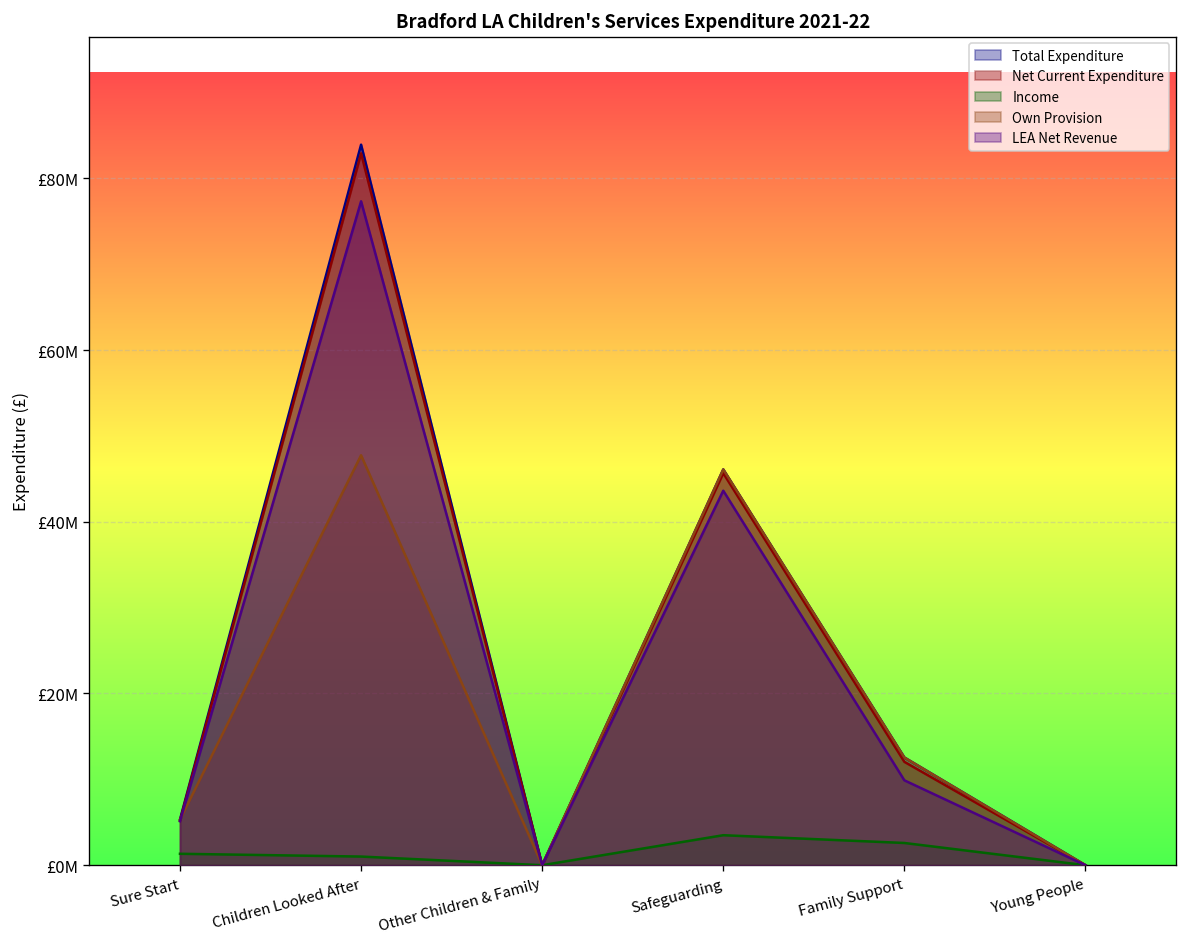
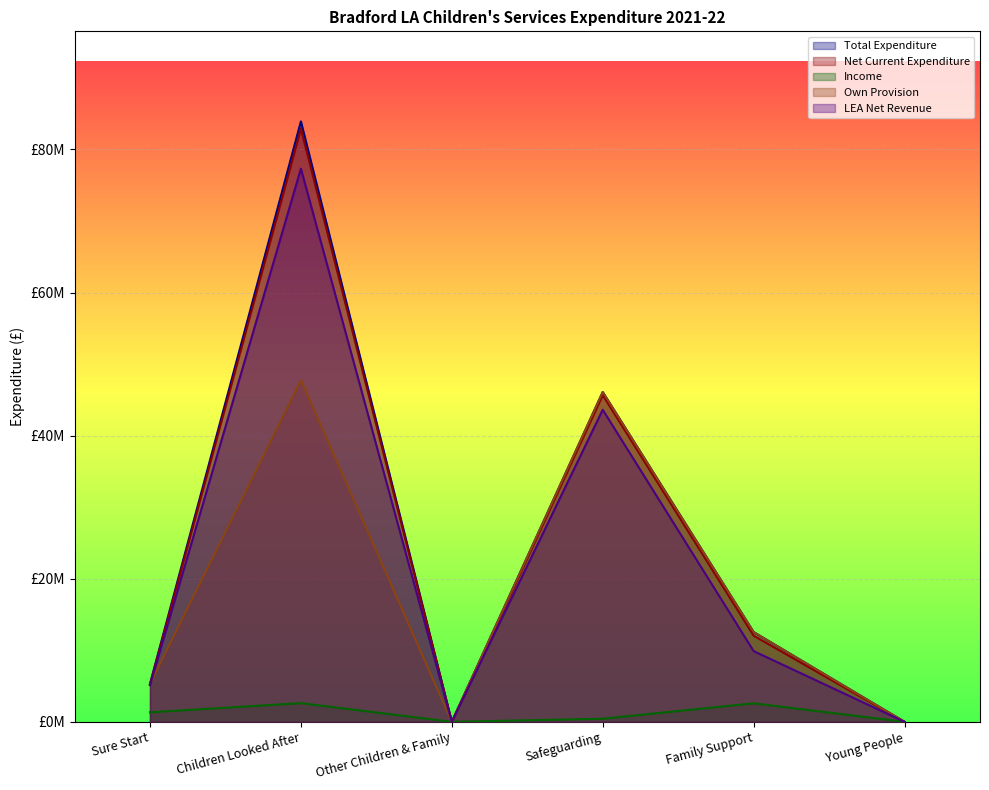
Income, Children Looked After: £1000000 -> £3000000
Income, Safeguarding: £3000000 -> £0
